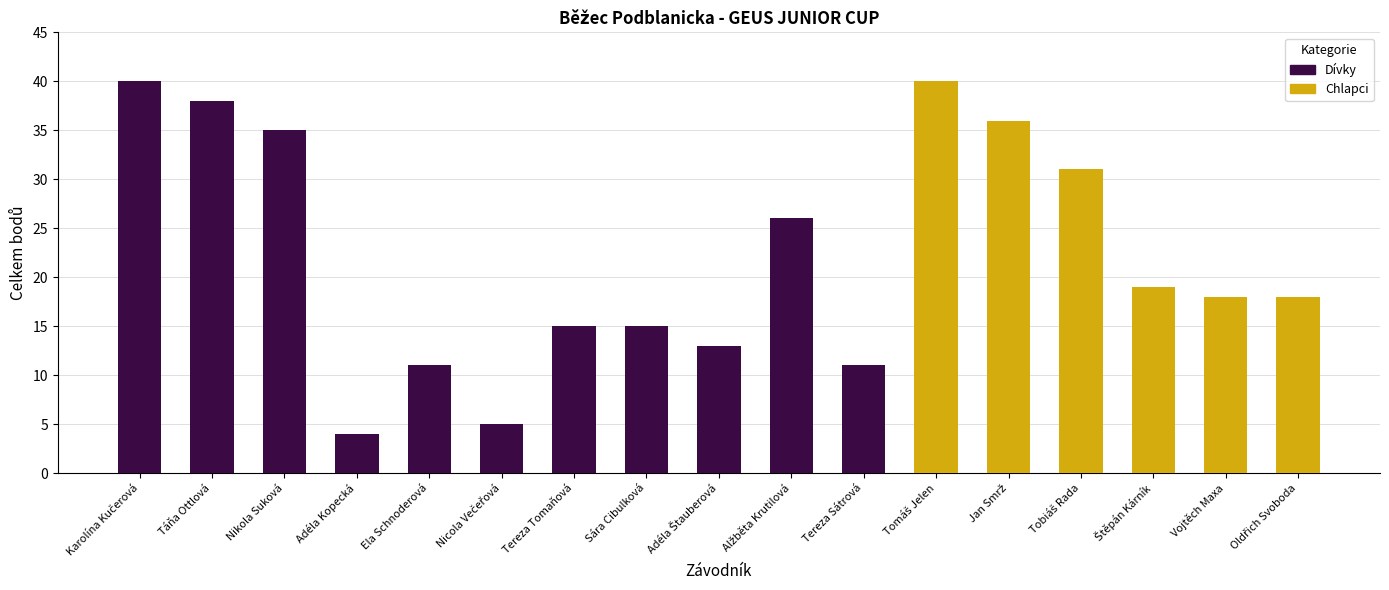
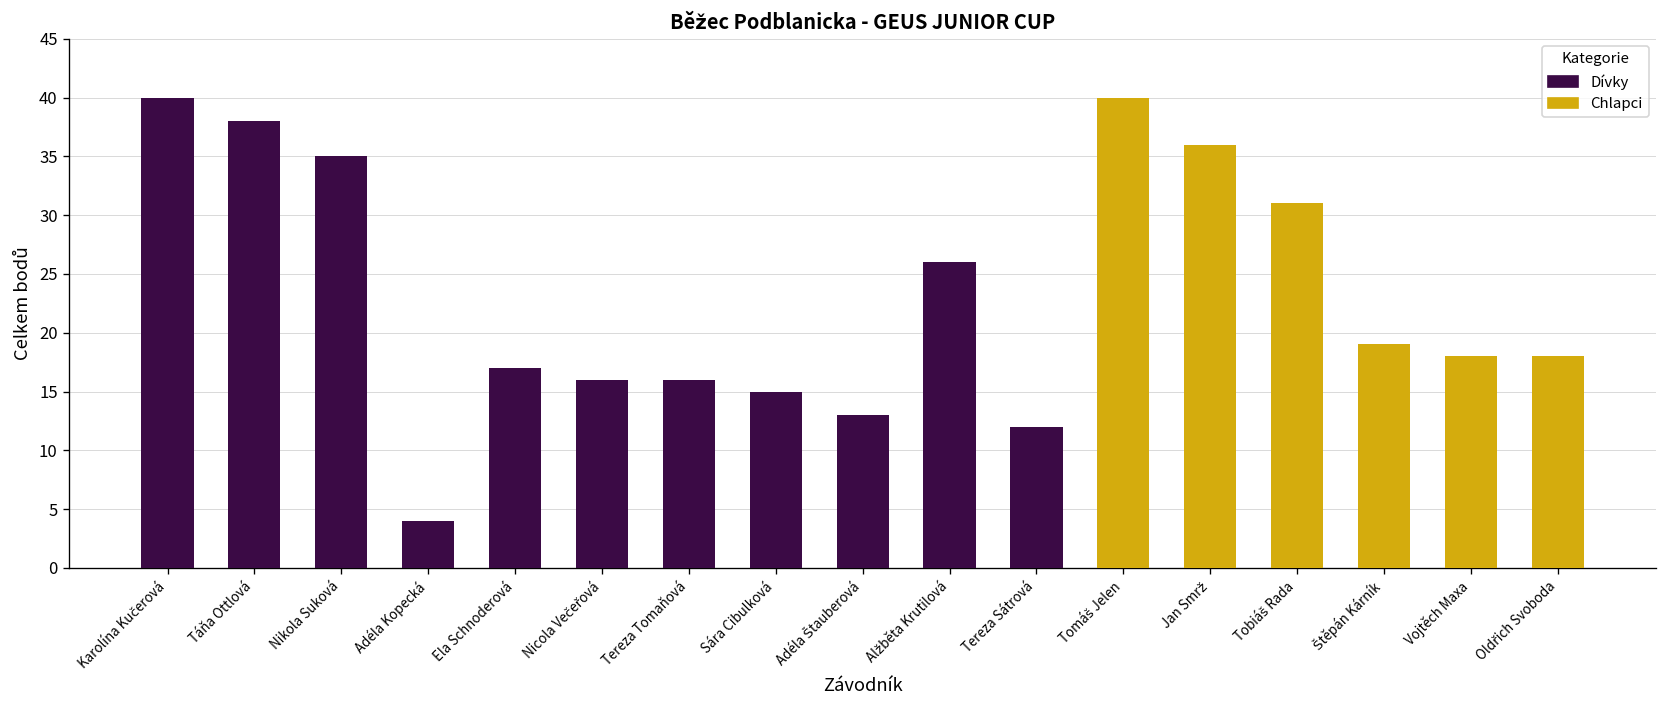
Dívky, Ela Schnoderová: 11 -> 17
Dívky, Nicola Večeřová: 5 -> 16
Dívky, Tereza Tomaňová: 15 -> 16
Dívky, Tereza Sátrová: 11 -> 12
